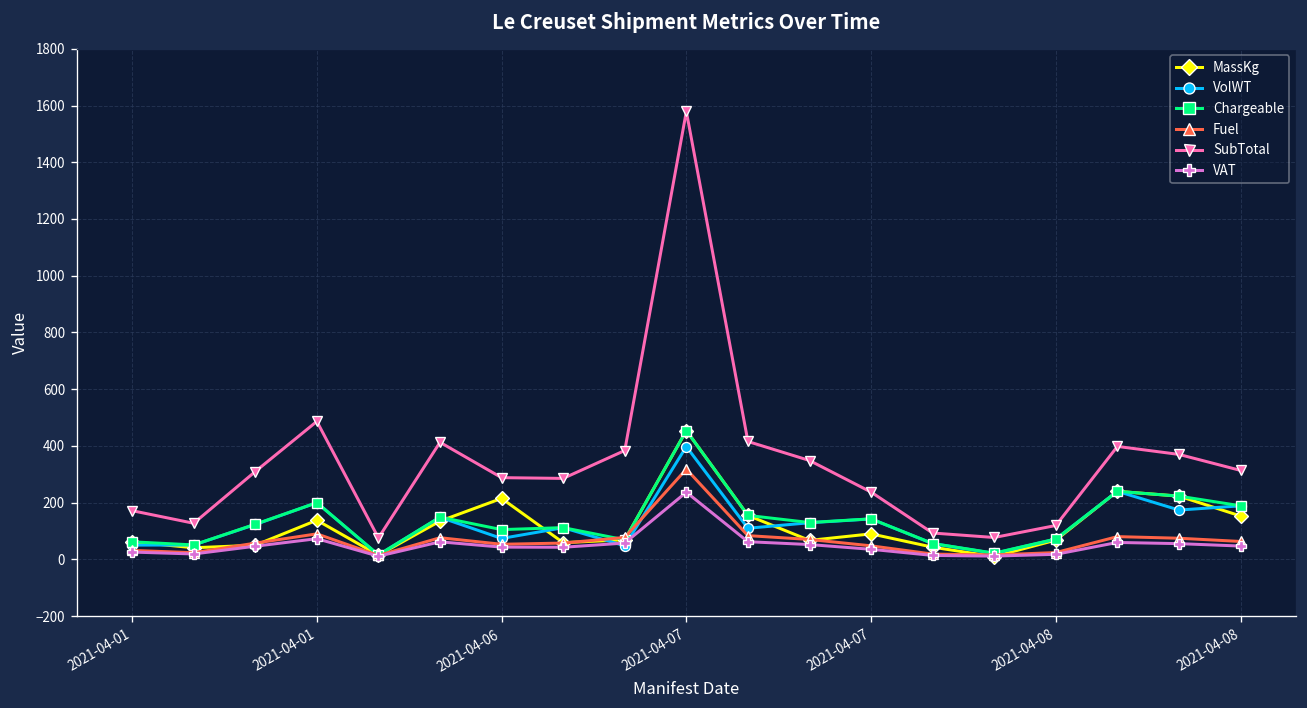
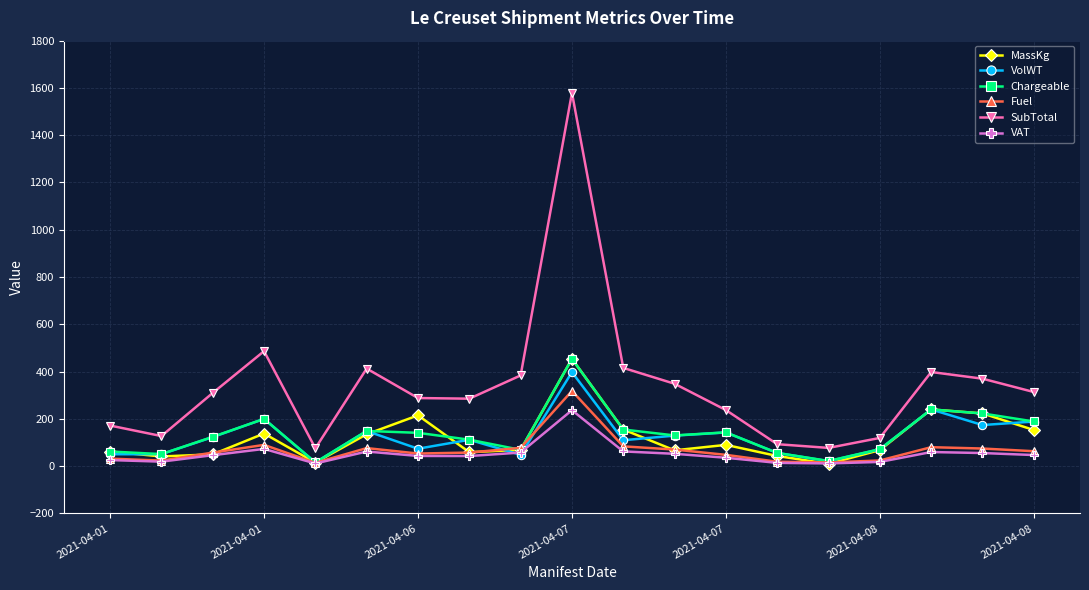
Chargeable, 2021-04-06: 110 -> 140
